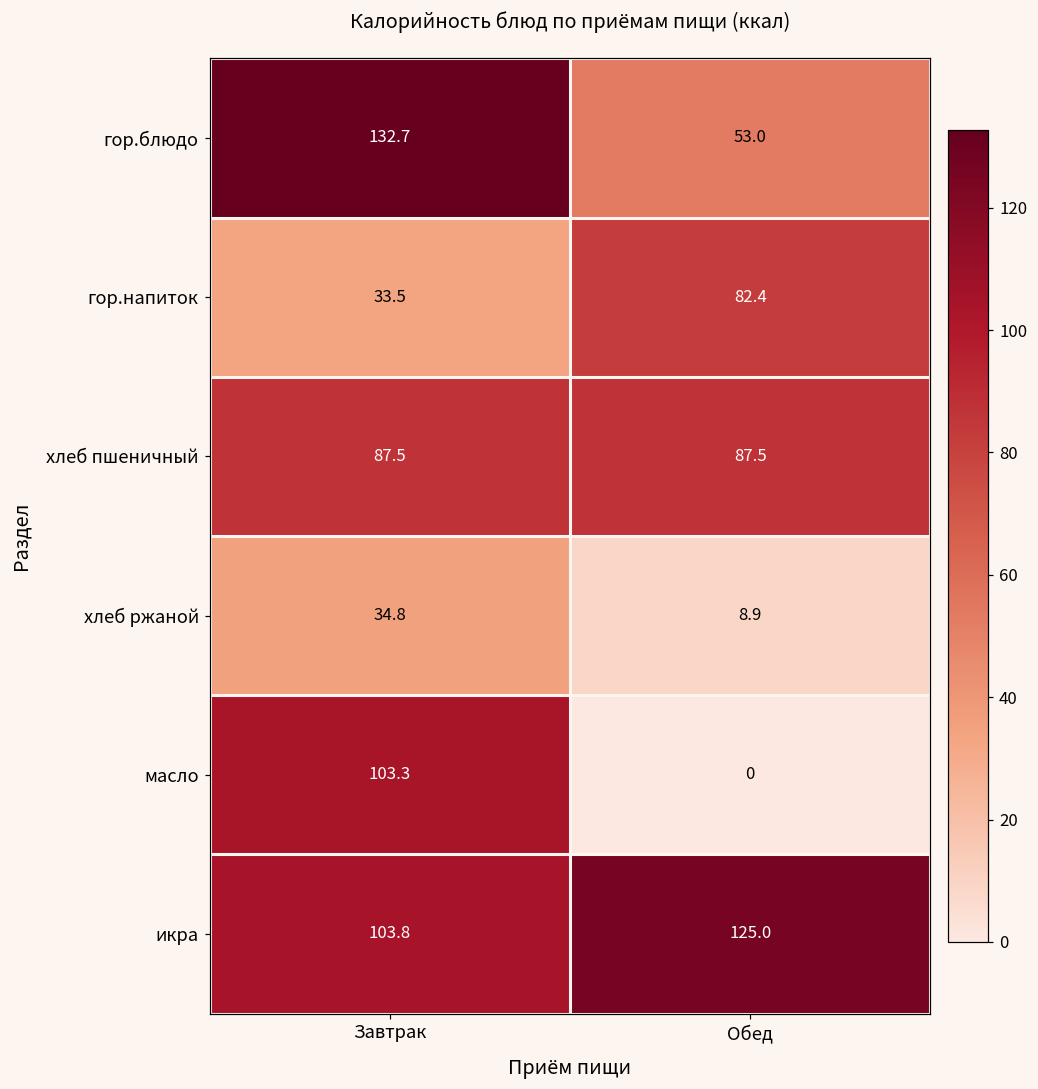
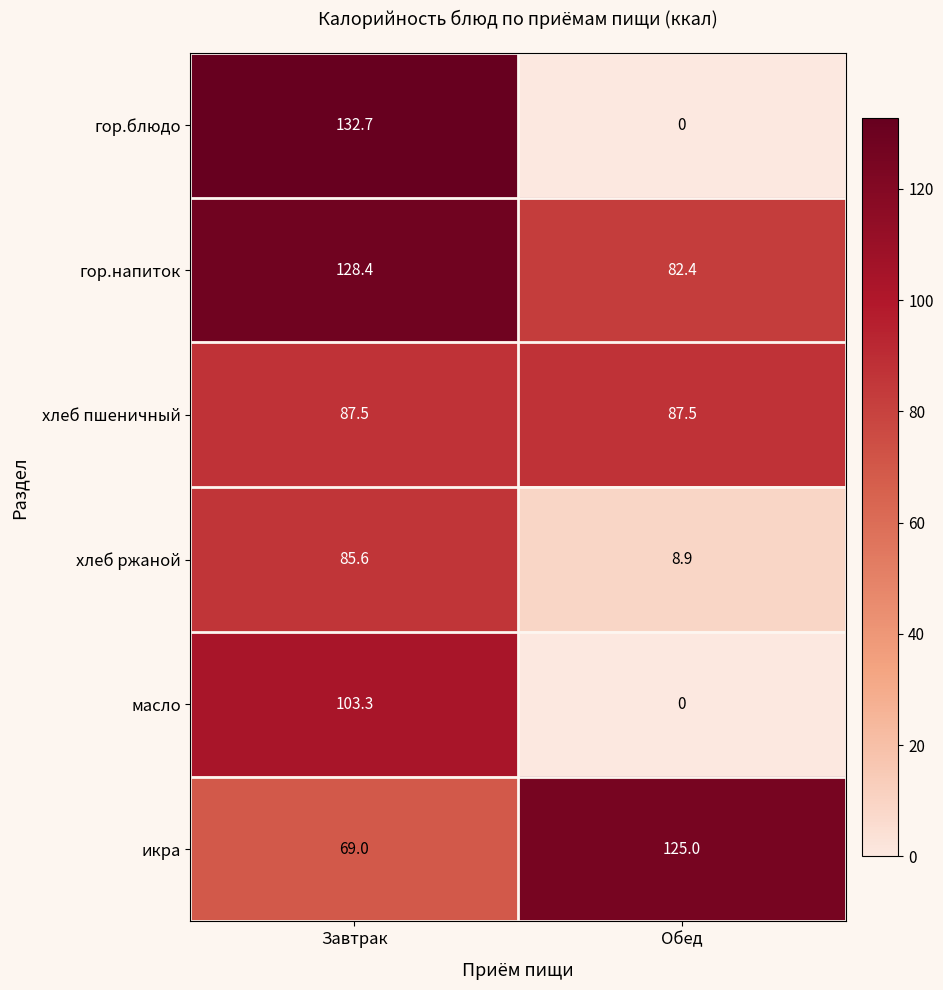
гор.блюдо, Обед: 53.0 -> 0
гор.напиток, Завтрак: 33.5 -> 128.4
хлеб ржаной, Завтрак: 34.8 -> 85.6
икра, Завтрак: 103.8 -> 69.0
